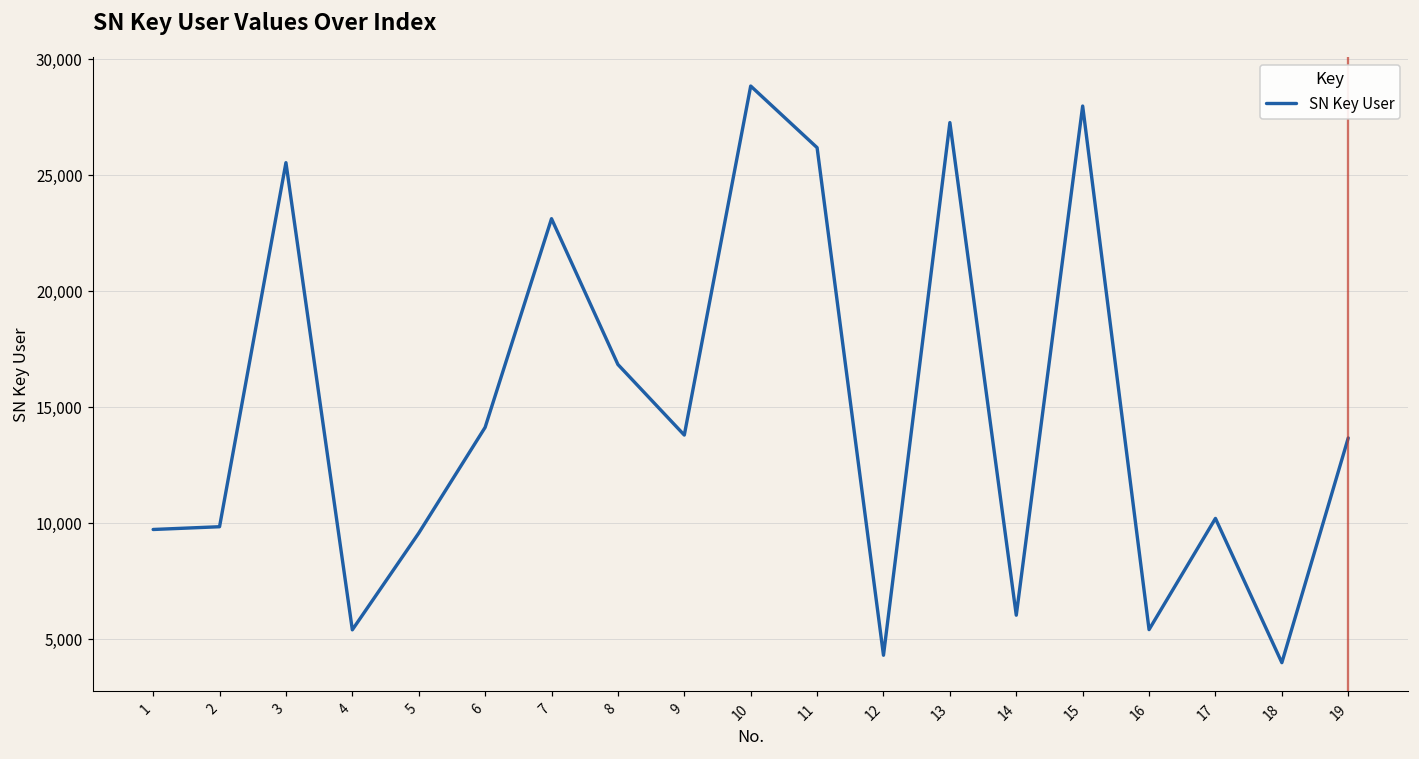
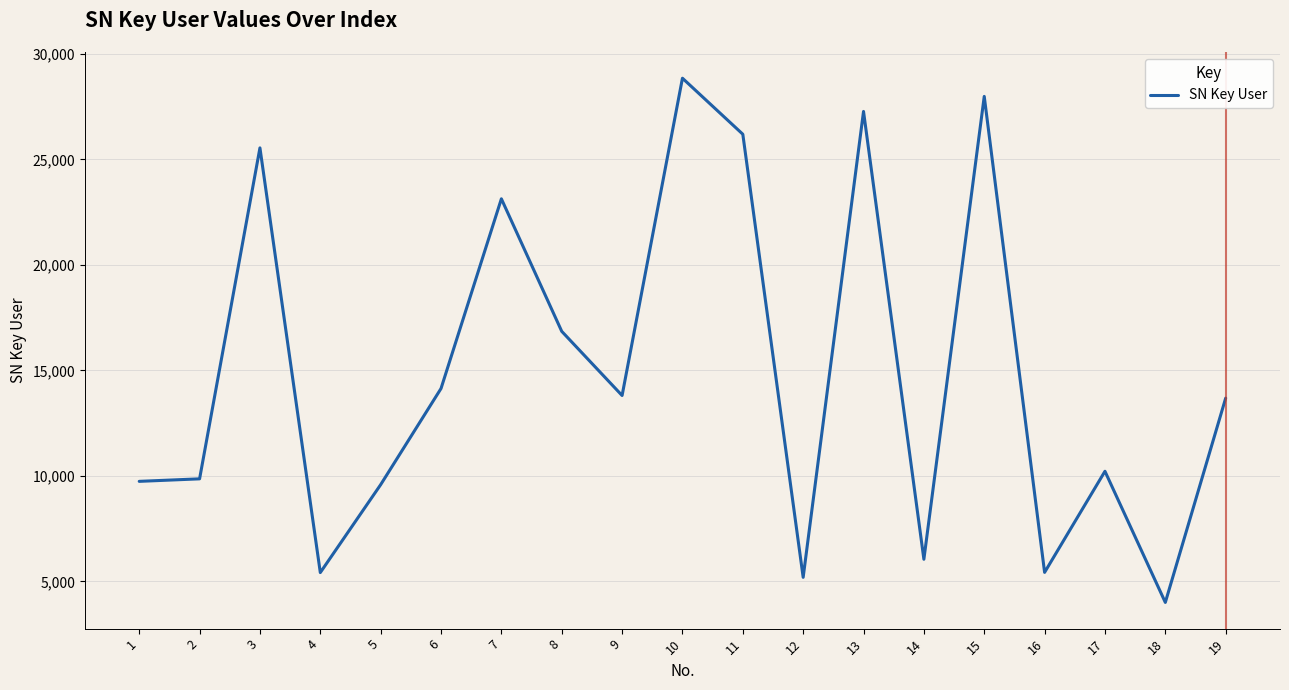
12: 4,300 -> 5,200
